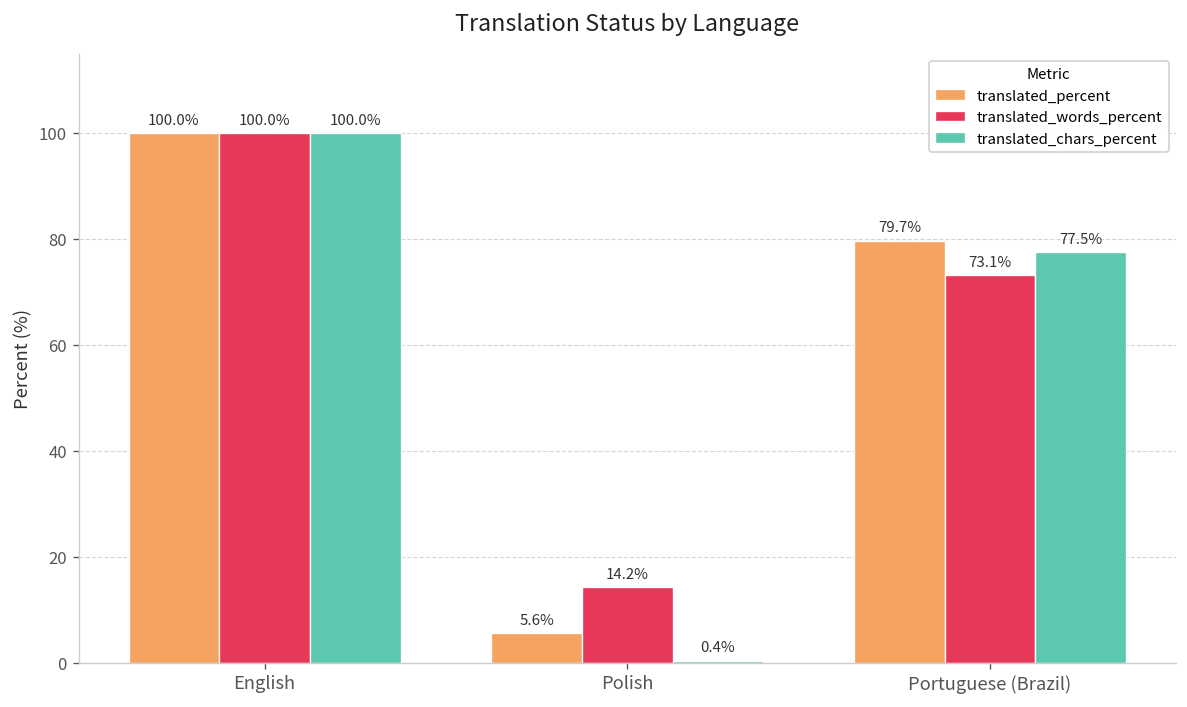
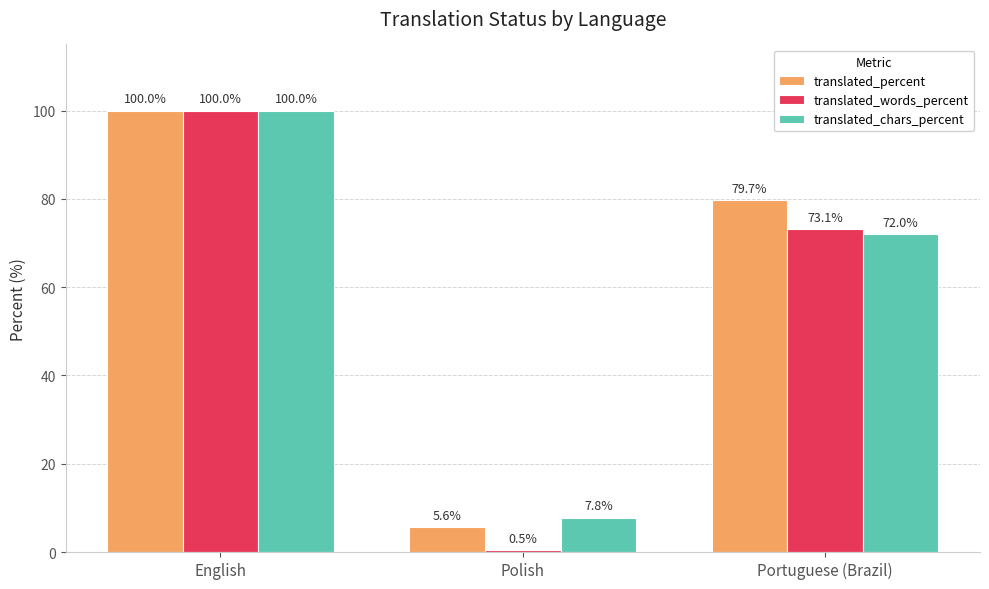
translated_words_percent, Polish: 14.2% -> 0.5%
translated_chars_percent, Polish: 0.4% -> 7.8%
translated_chars_percent, Portuguese (Brazil): 77.5% -> 72.0%
